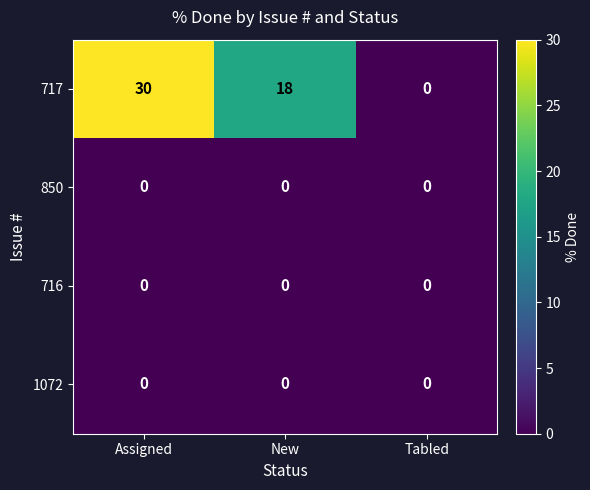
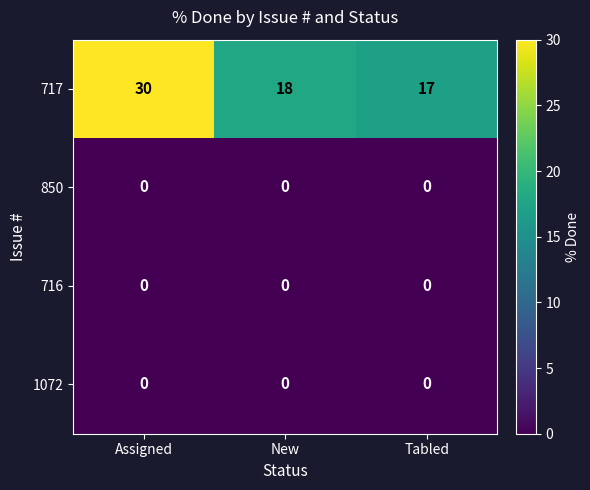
717, Tabled: 0 -> 17
